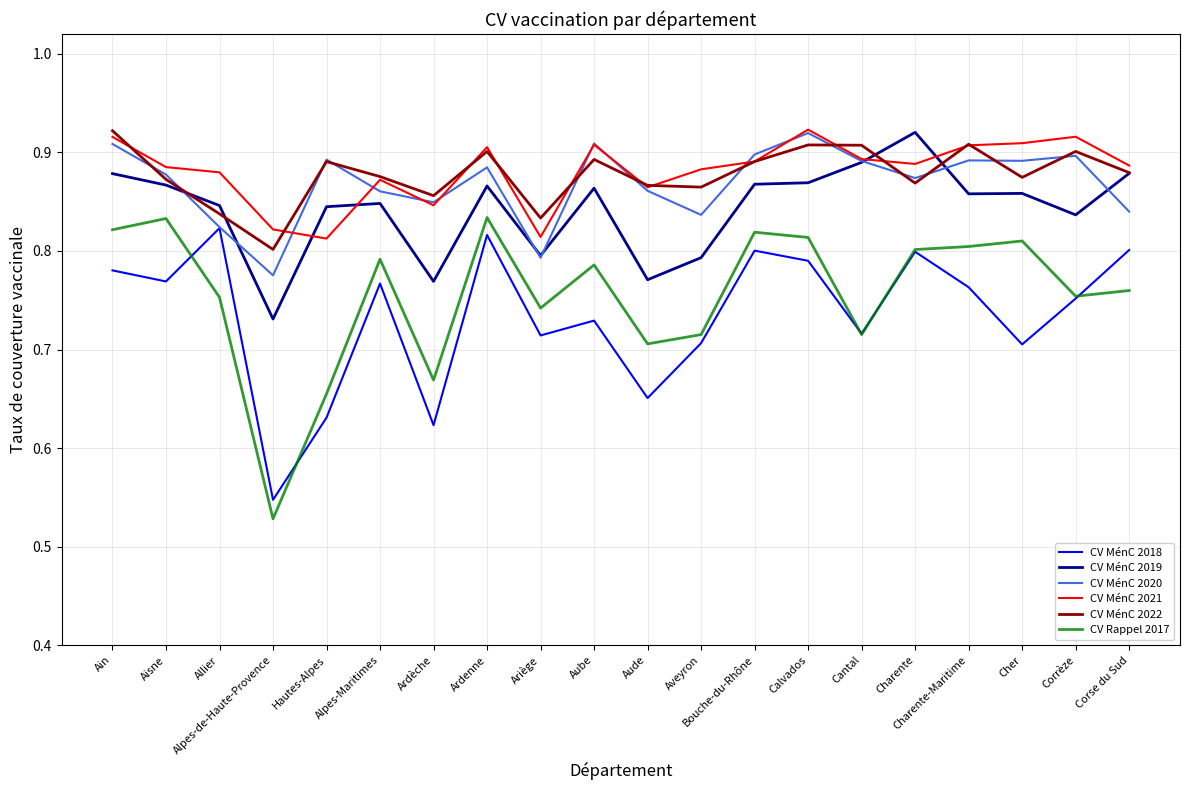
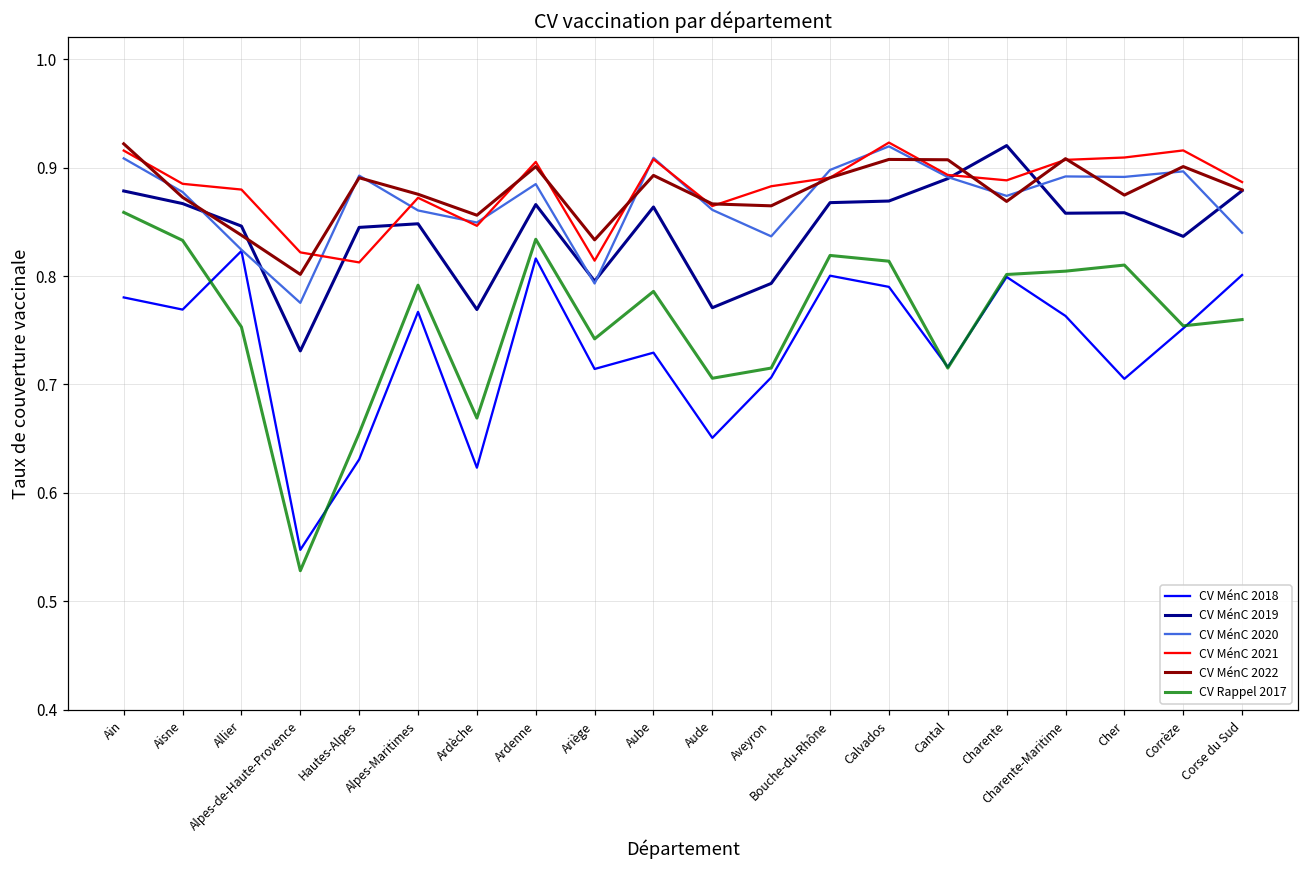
CV Rappel 2017, Ain: 0.82 -> 0.86
